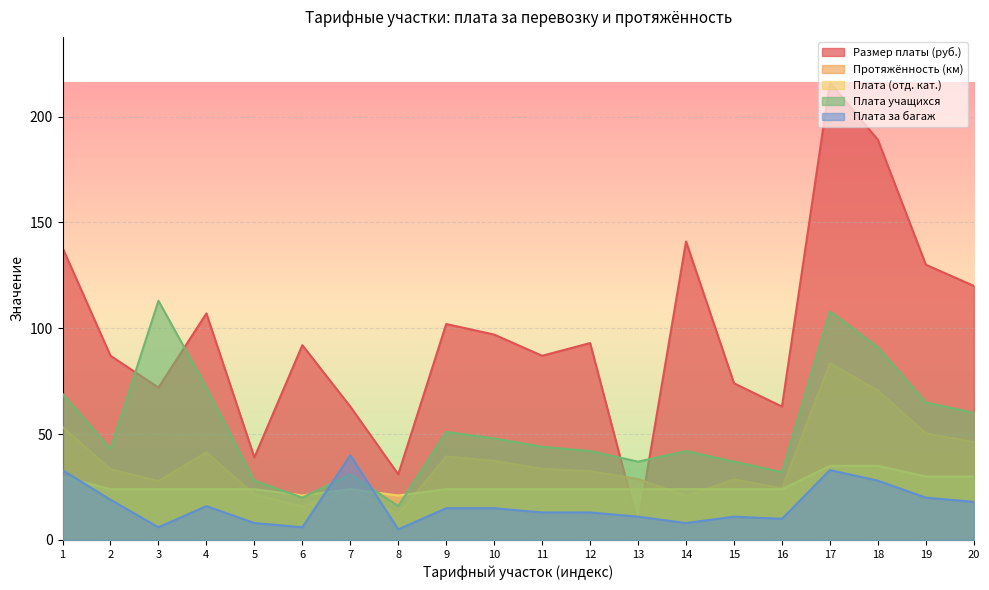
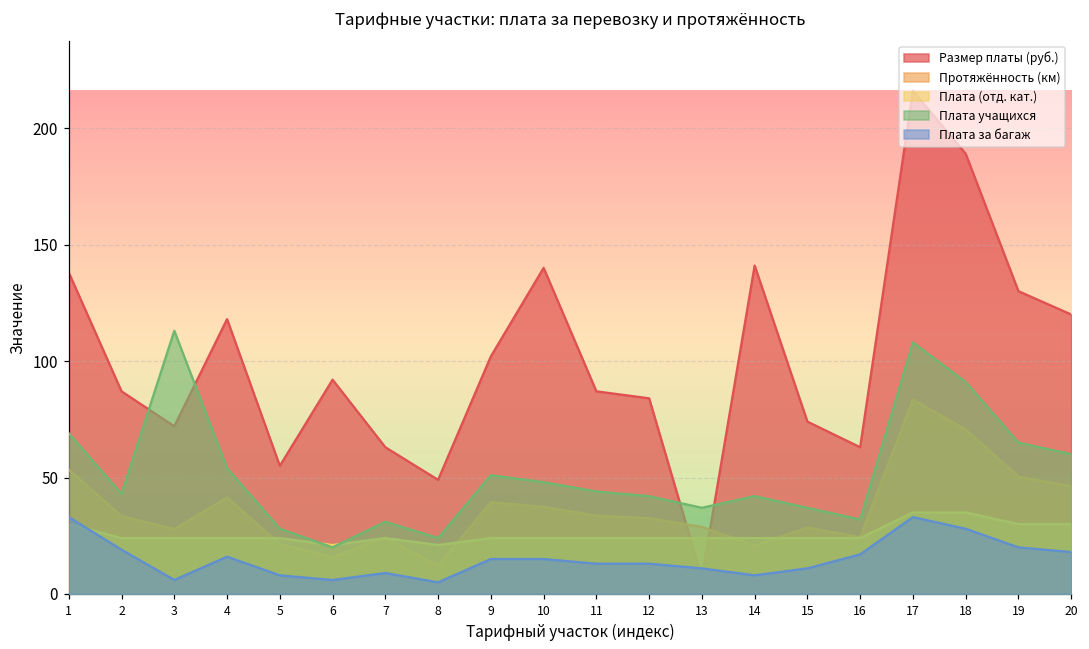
Размер платы (руб.), 4: 107 -> 118
Плата учащихся, 4: 72 -> 54
Размер платы (руб.), 5: 39 -> 55
Плата за багаж, 7: 40 -> 9
Размер платы (руб.), 8: 31 -> 49
Плата учащихся, 8: 16 -> 24
Размер платы (руб.), 10: 97 -> 140
Размер платы (руб.), 12: 93 -> 84
Плата за багаж, 16: 10 -> 17
